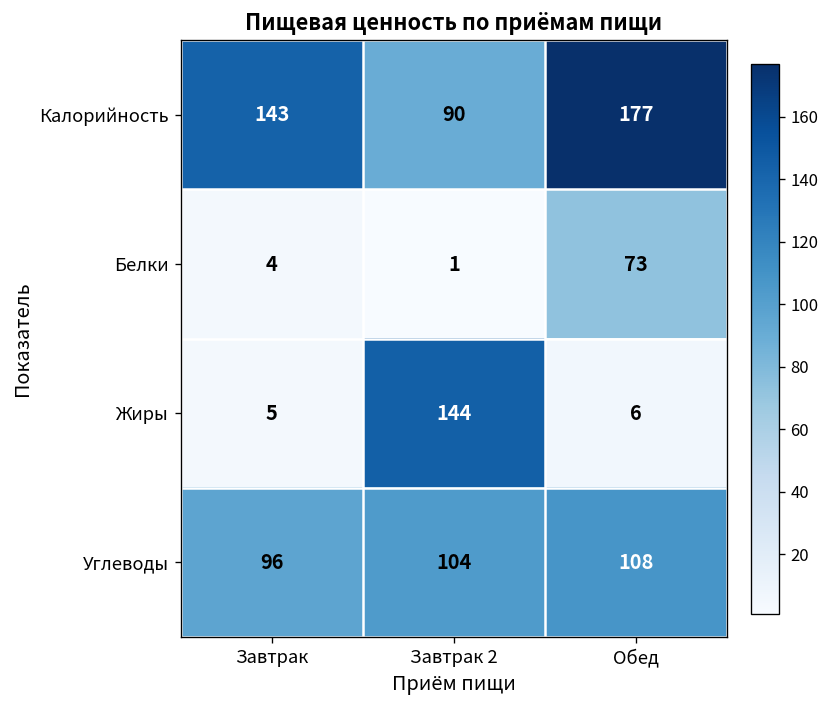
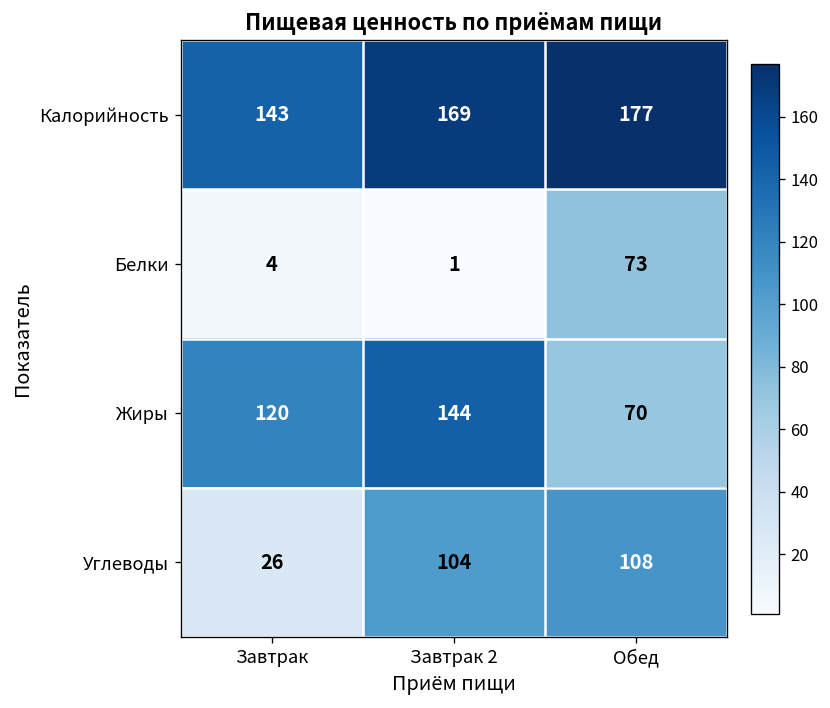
Калорийность, Завтрак 2: 90 -> 169
Жиры, Завтрак: 5 -> 120
Жиры, Обед: 6 -> 70
Углеводы, Завтрак: 96 -> 26
